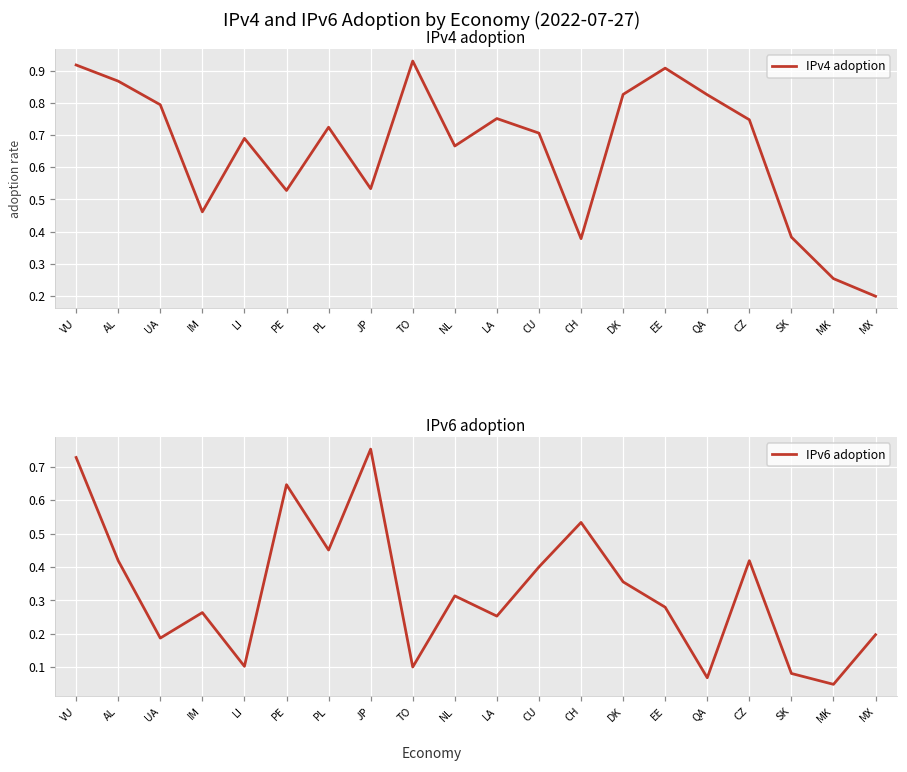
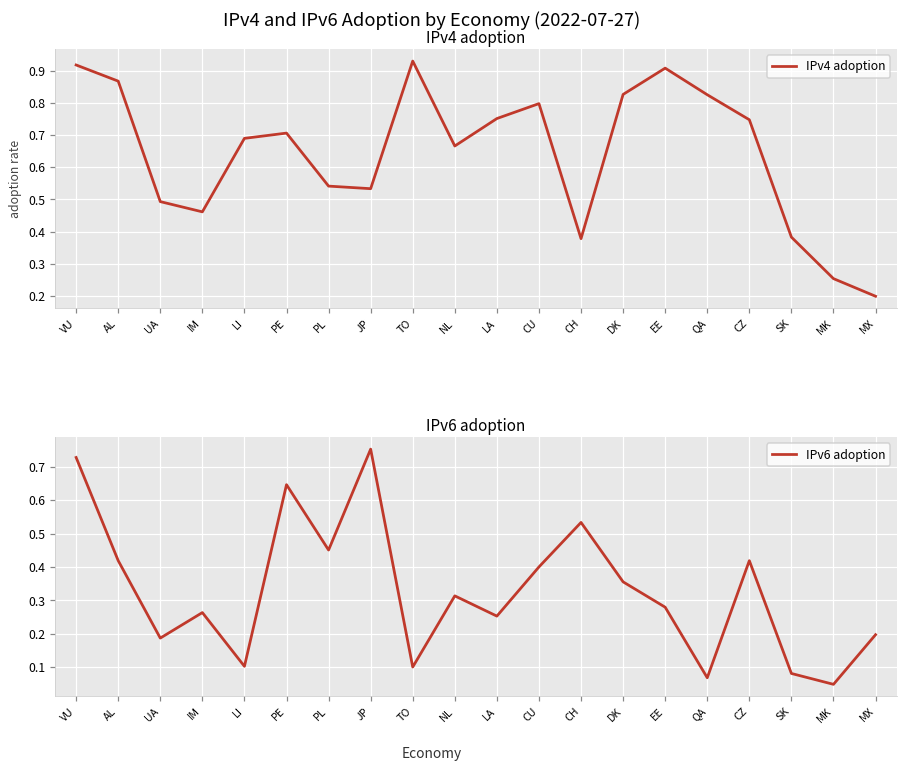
IPv4 adoption, UA: 0.79 -> 0.49
IPv4 adoption, PE: 0.53 -> 0.71
IPv4 adoption, PL: 0.72 -> 0.54
IPv4 adoption, CU: 0.71 -> 0.80
